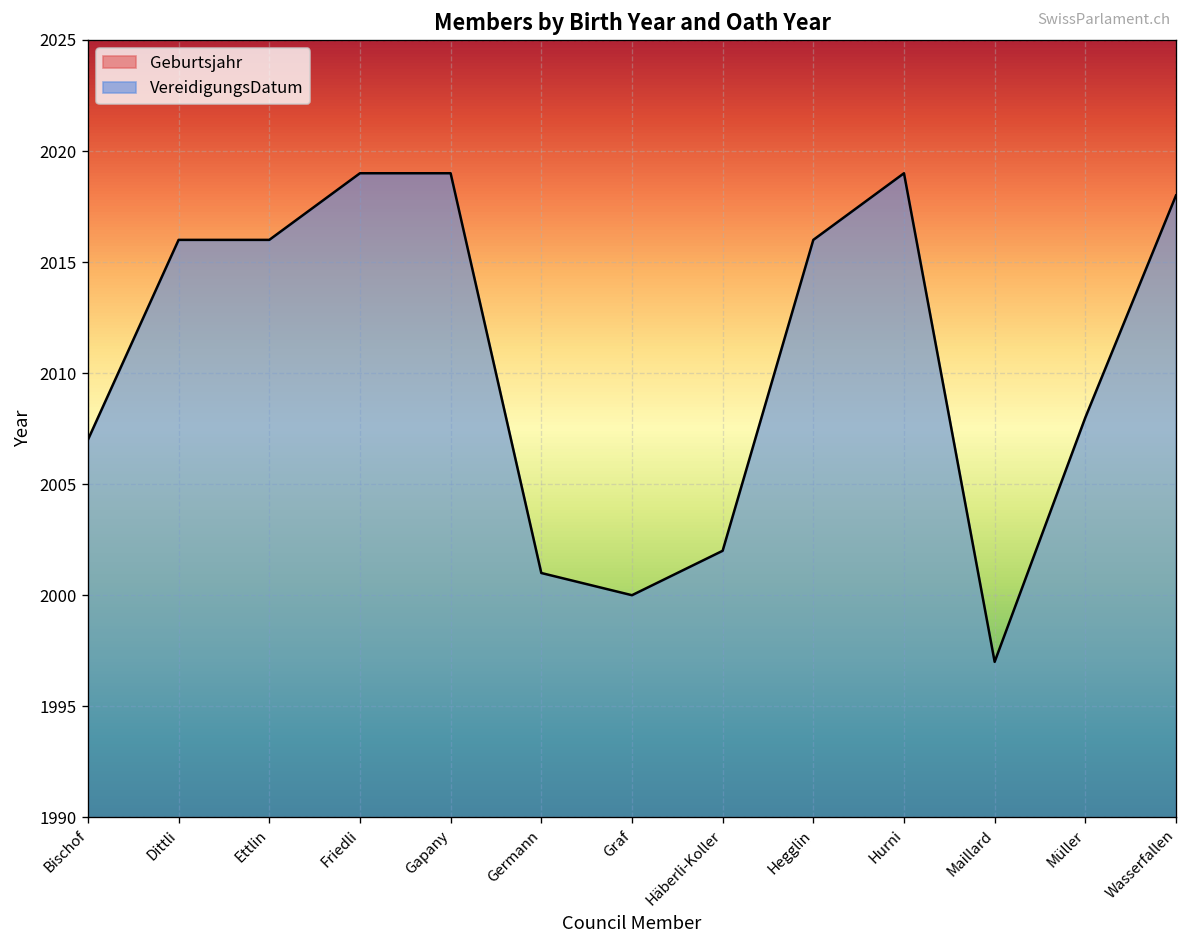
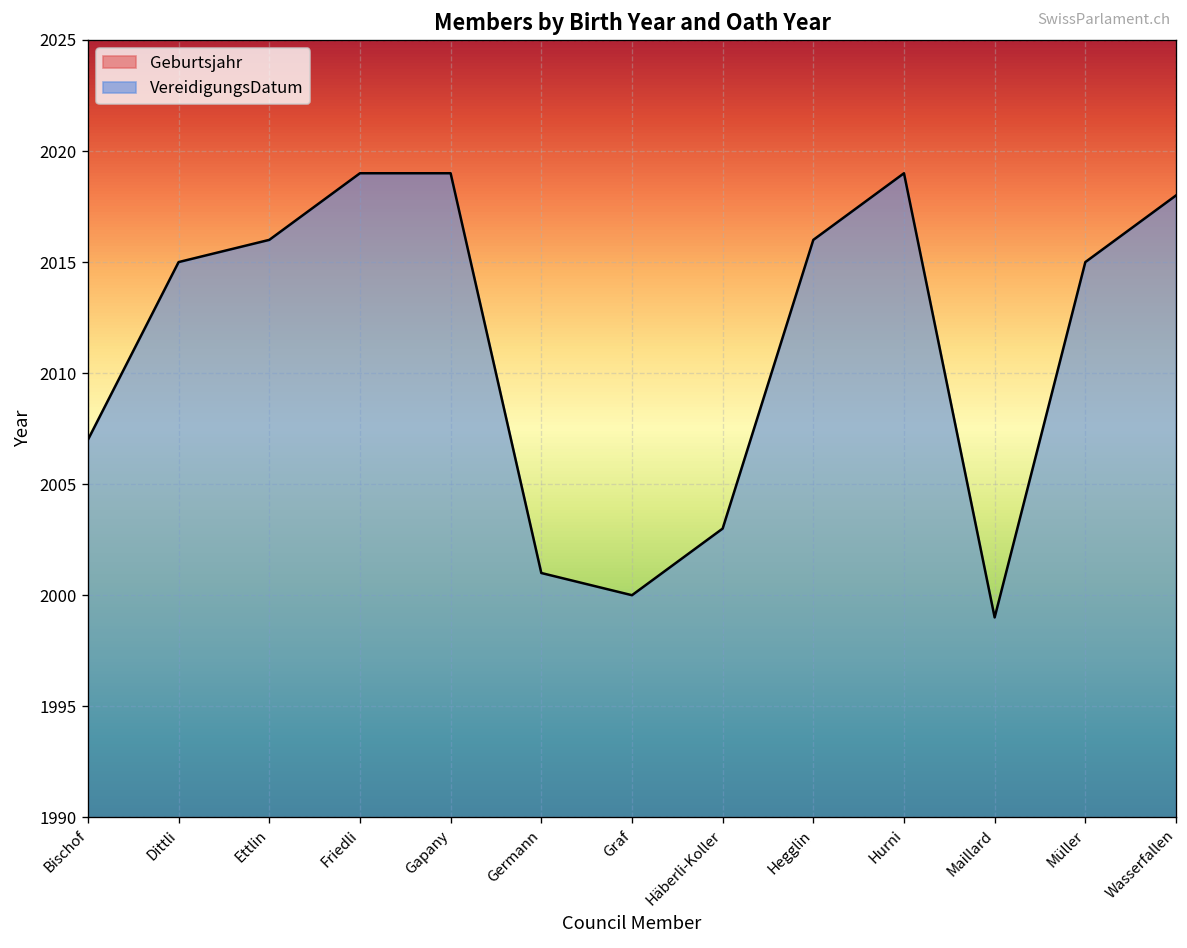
VereidigungsDatum, Dittli: 2016 -> 2015
VereidigungsDatum, Häberli-Koller: 2002 -> 2003
VereidigungsDatum, Maillard: 1997 -> 1999
VereidigungsDatum, Müller: 2008 -> 2015
